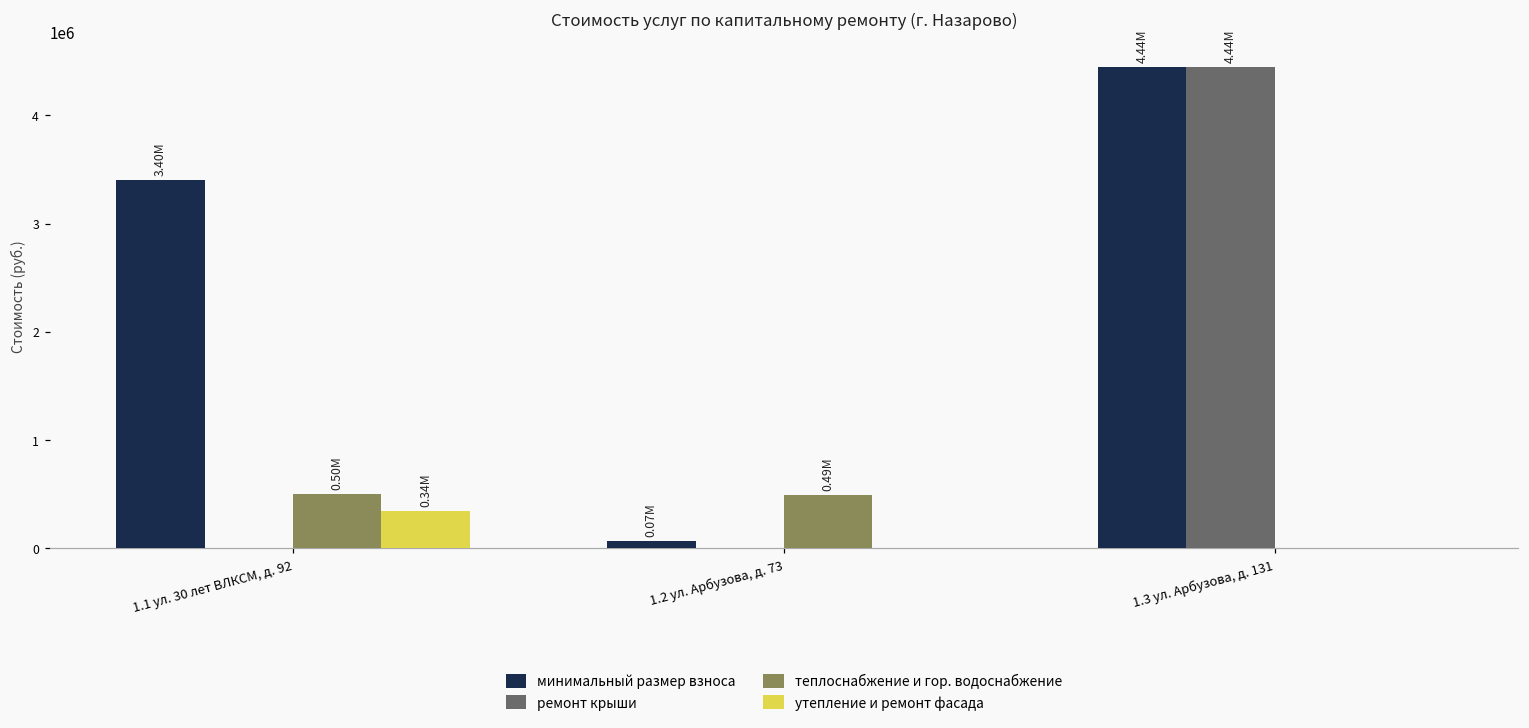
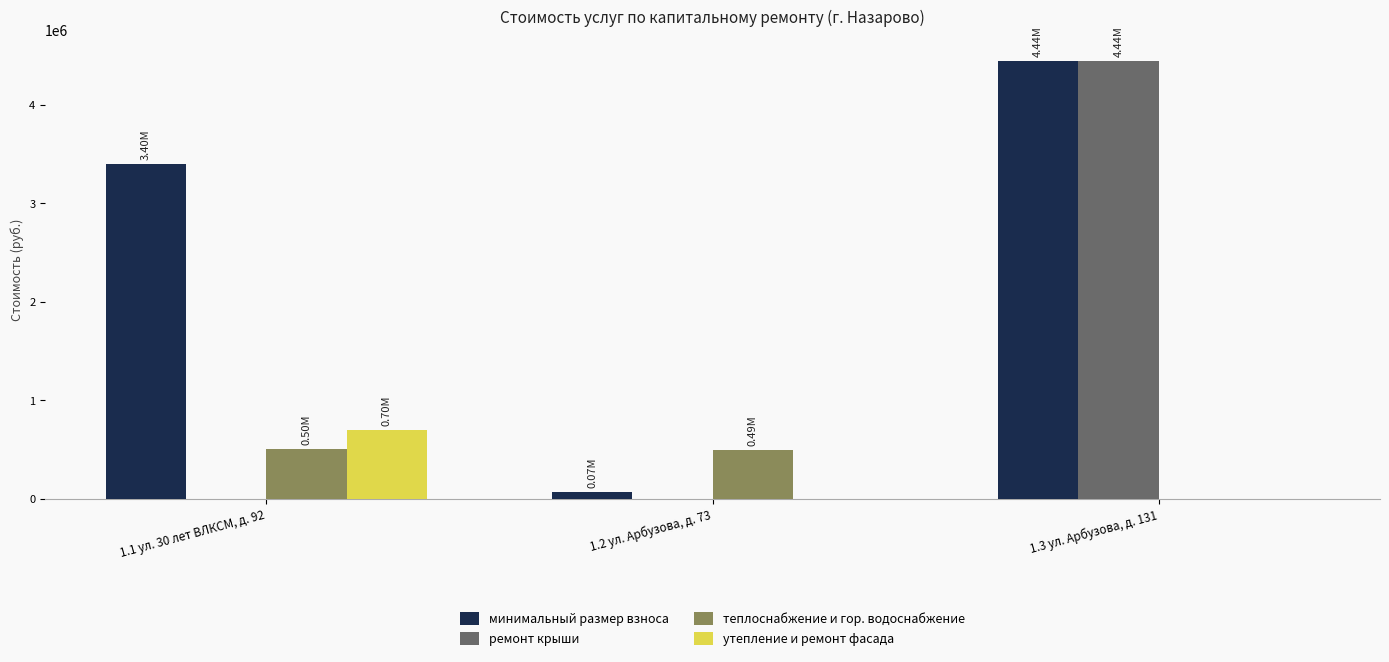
утепление и ремонт фасада, 1.1 ул. 30 лет ВЛКСМ, д. 92: 0.34M -> 0.70M
